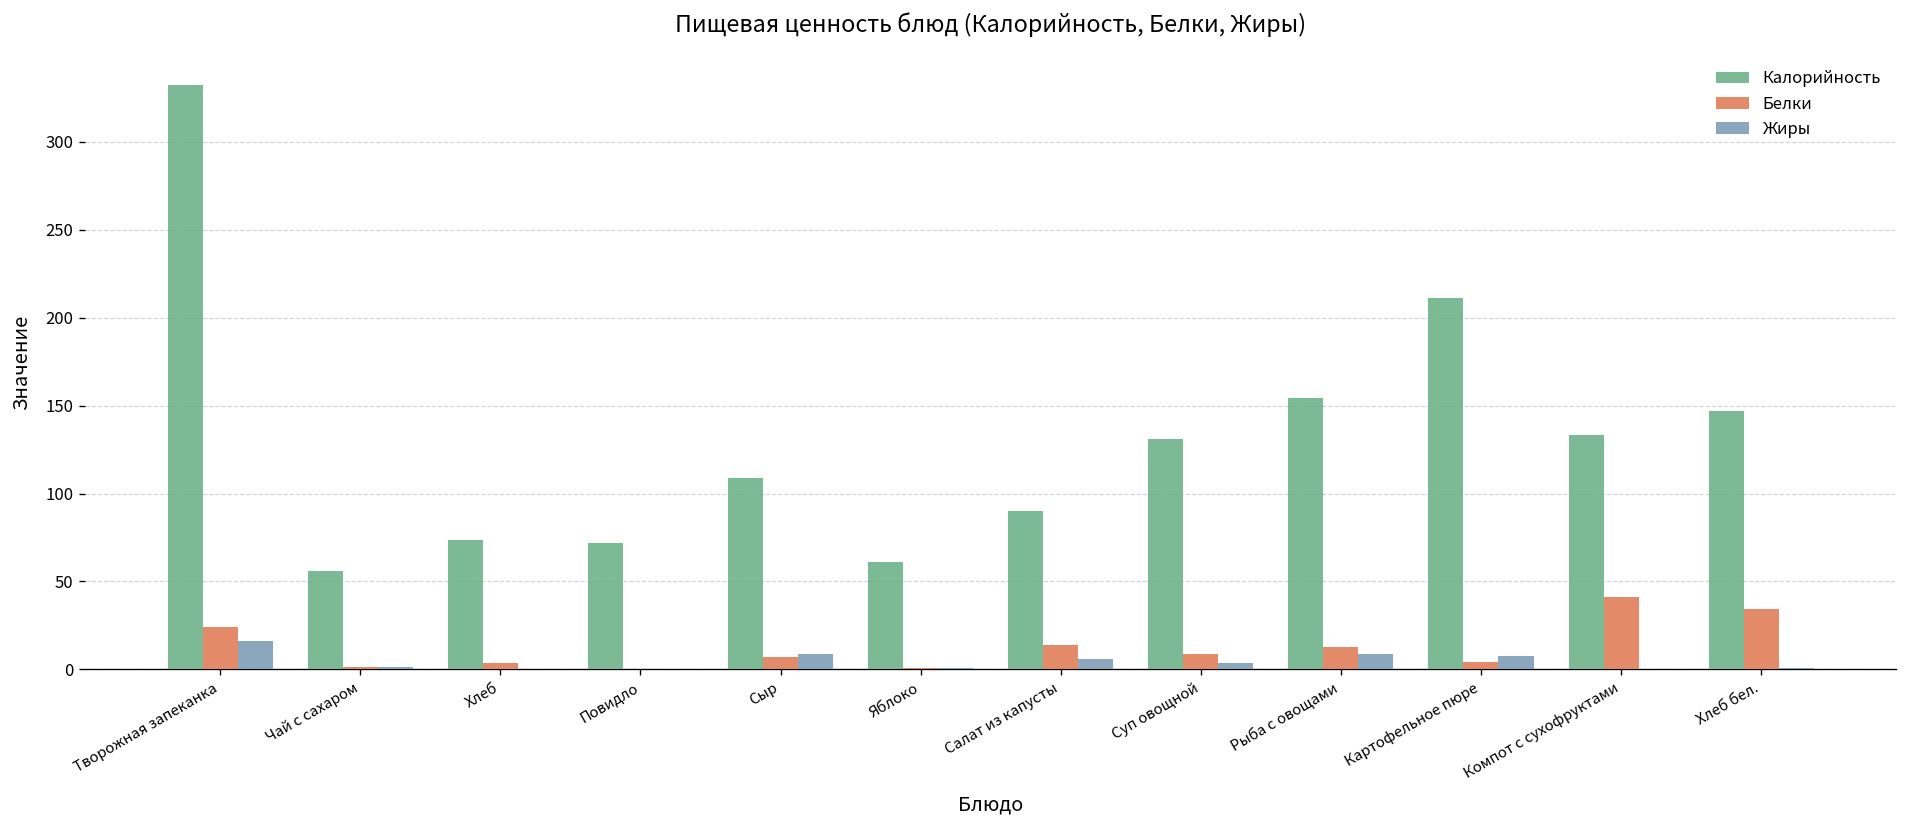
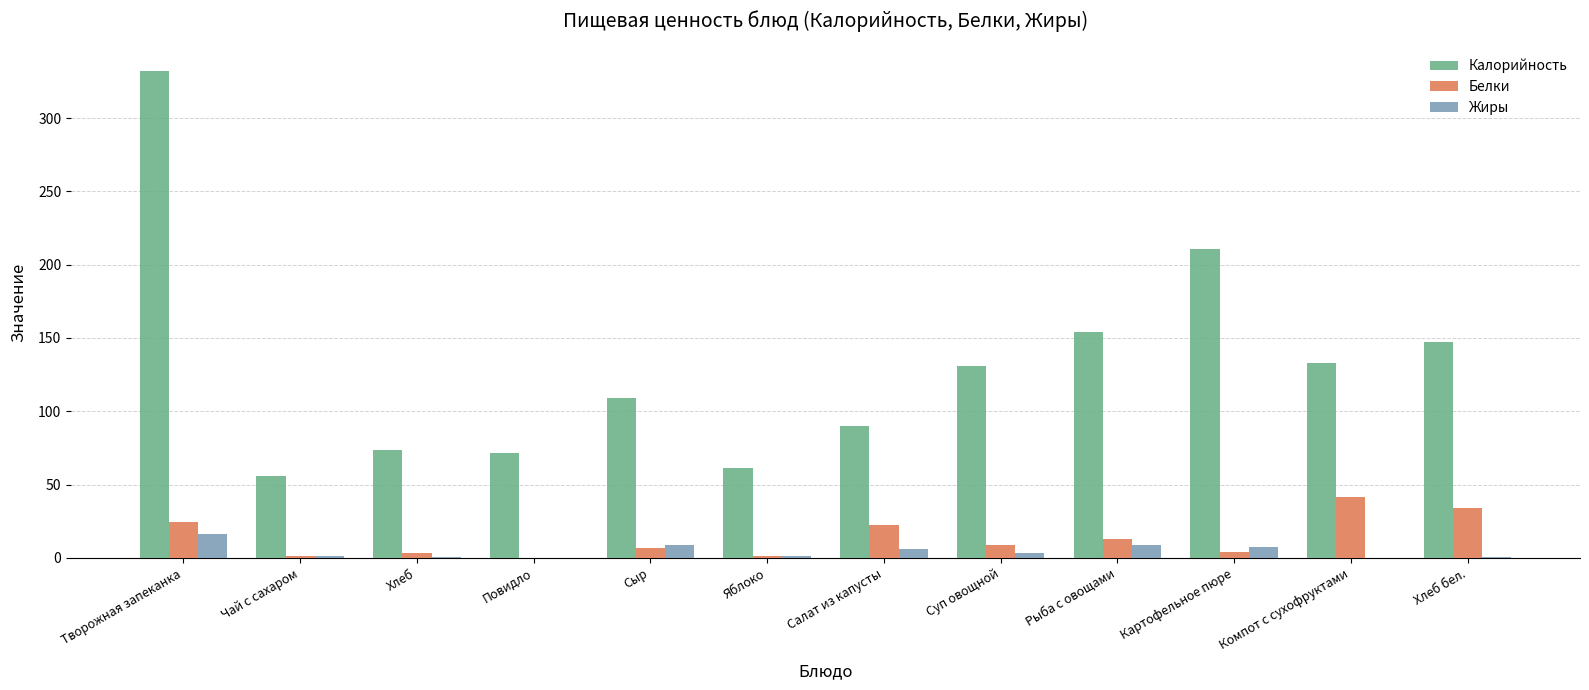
Белки, Салат из капусты: 14 -> 23
